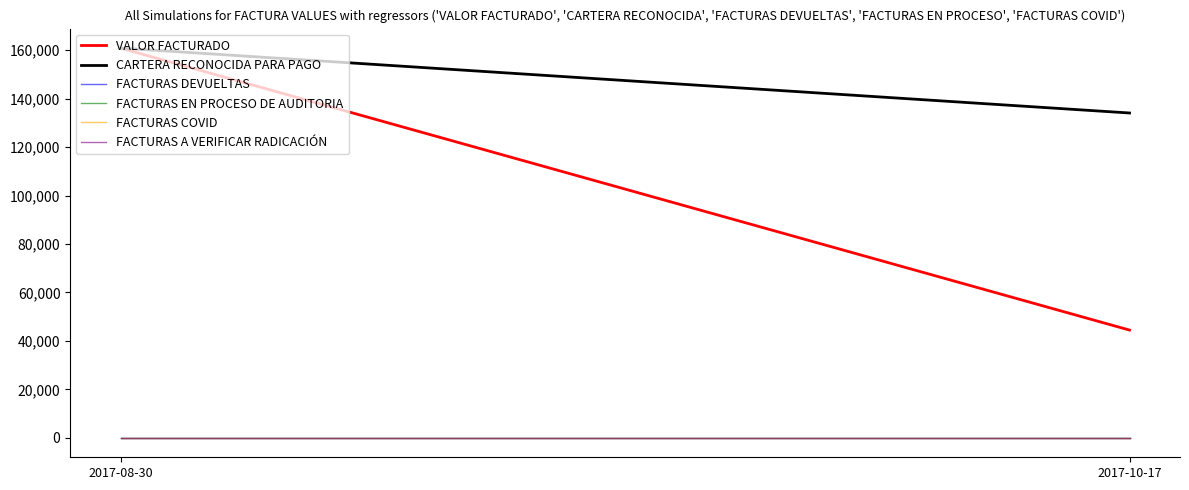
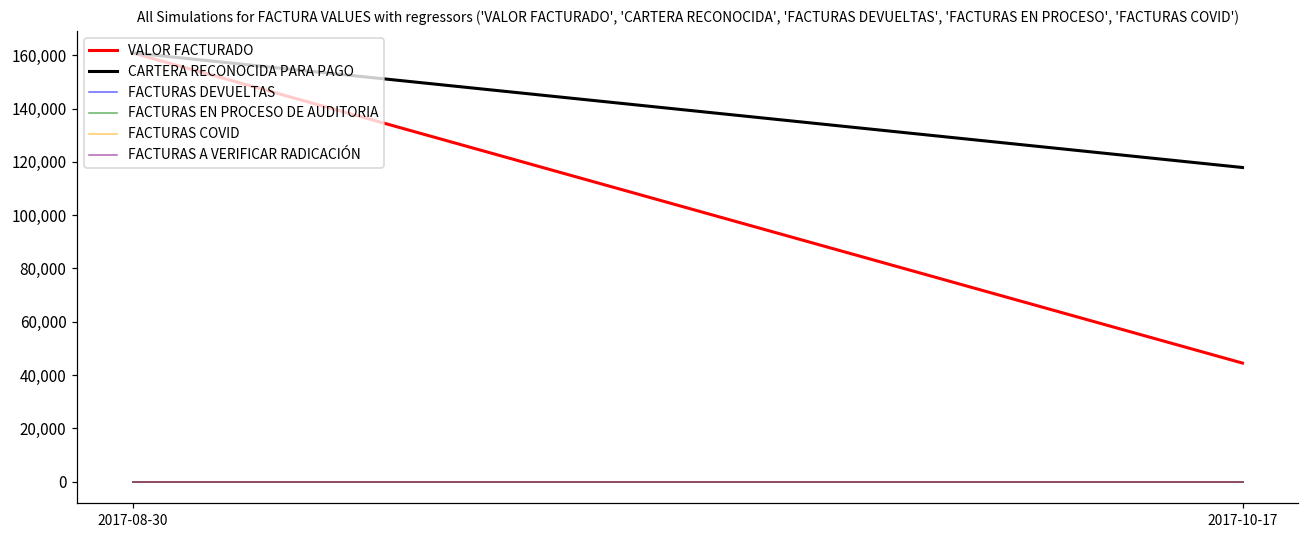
CARTERA RECONOCIDA PARA PAGO, 2017-10-17: 134,000 -> 118,000
